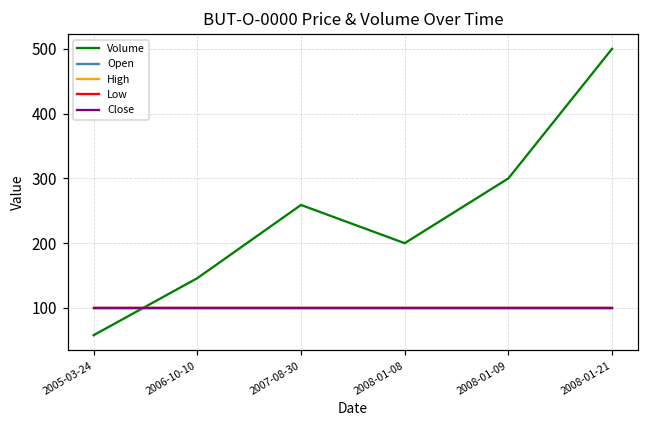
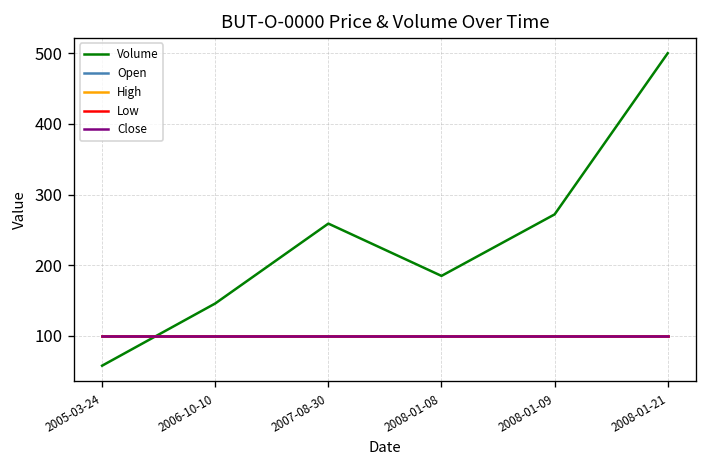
Volume, 2008-01-08: 200 -> 190
Volume, 2008-01-09: 300 -> 270
